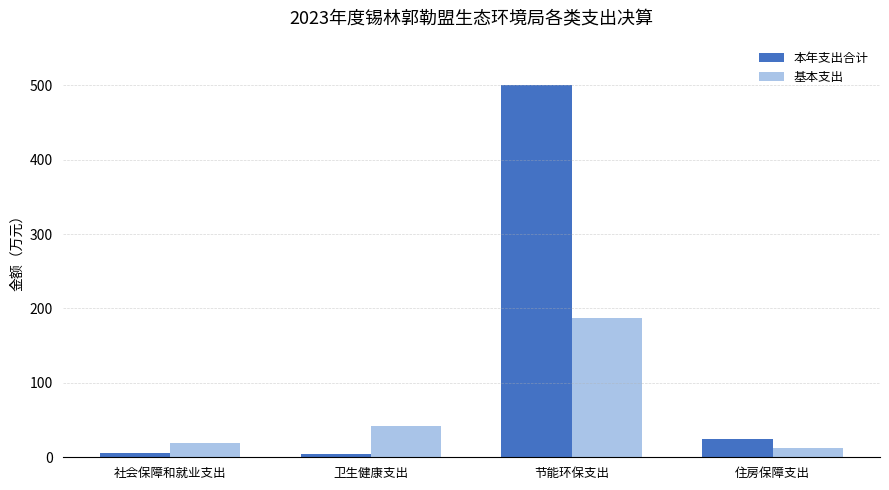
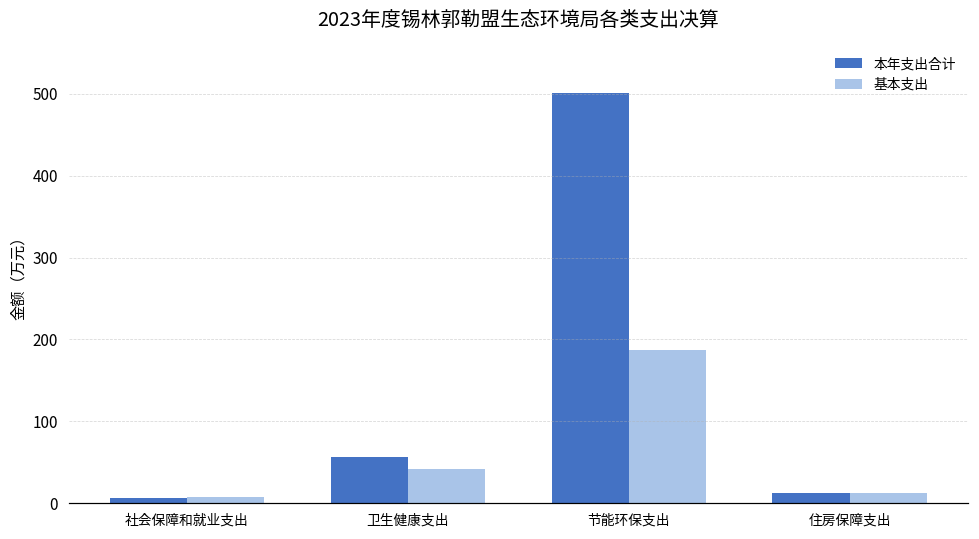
基本支出, 社会保障和就业支出: 20 -> 10
本年支出合计, 卫生健康支出: 0 -> 60
本年支出合计, 住房保障支出: 20 -> 10
